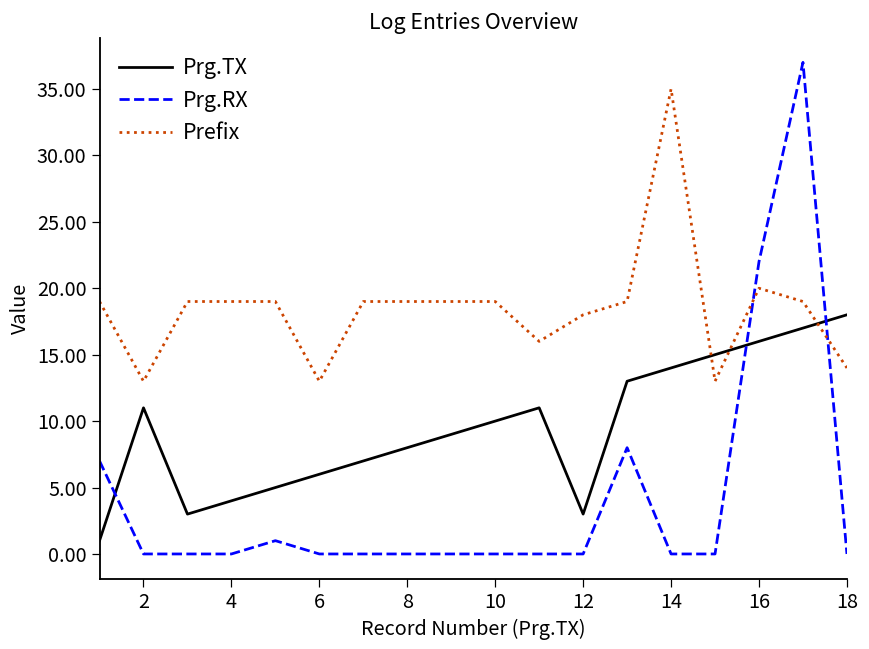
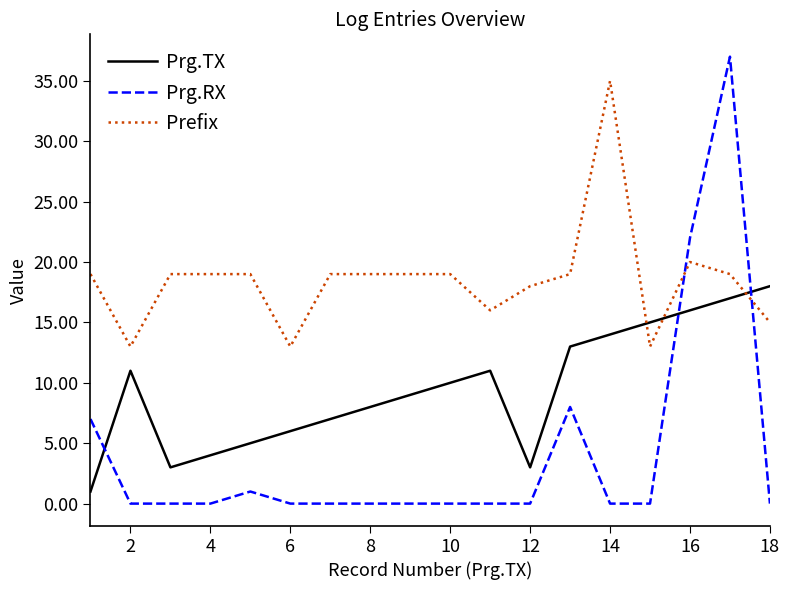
Prefix, 18: 14 -> 15
